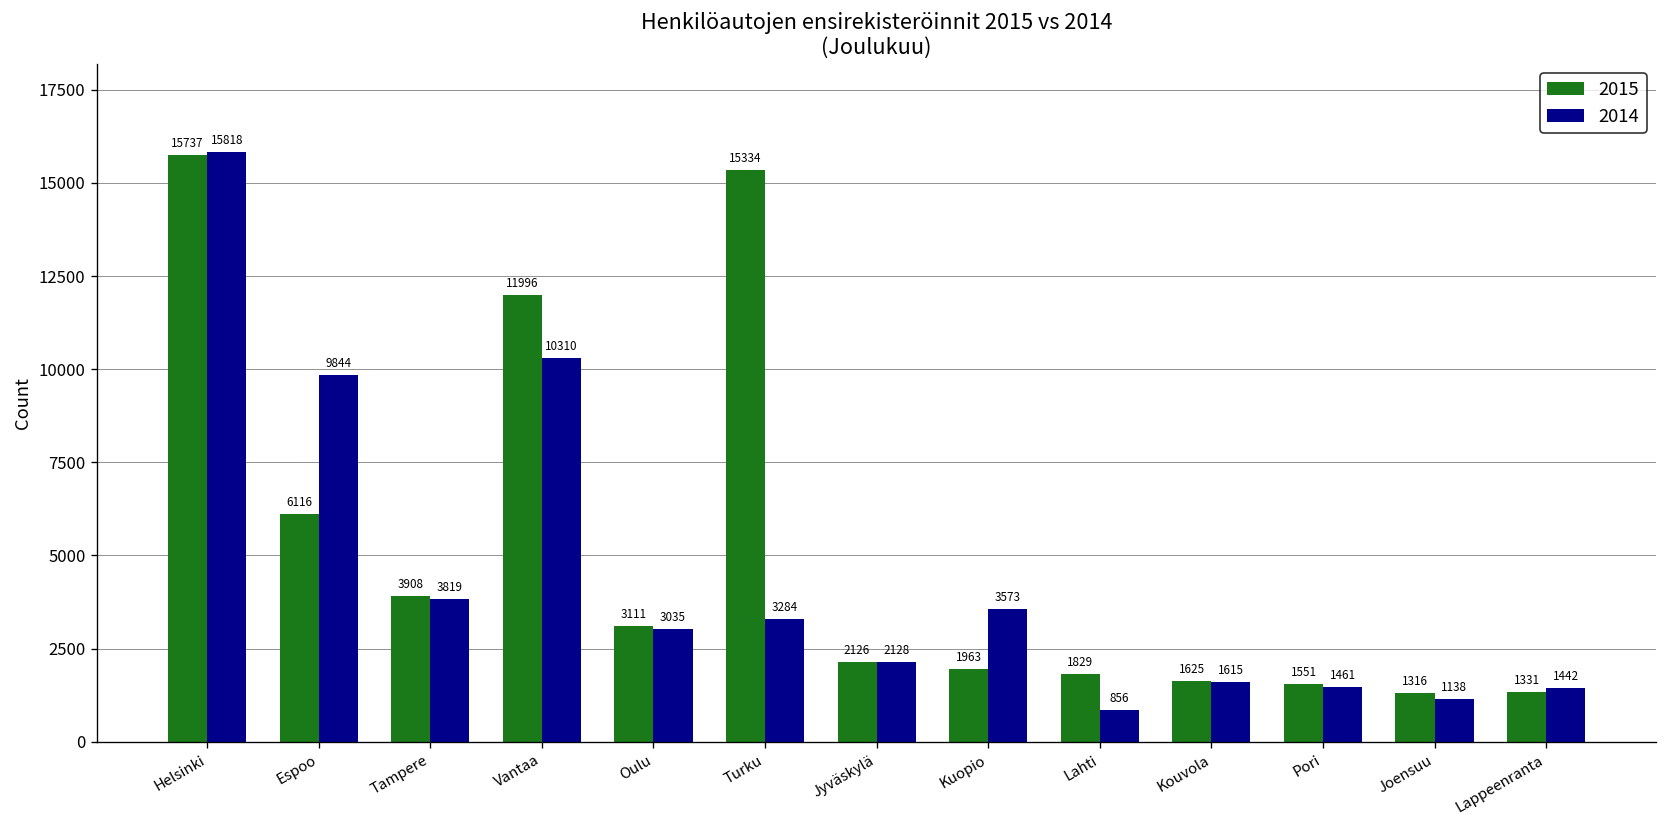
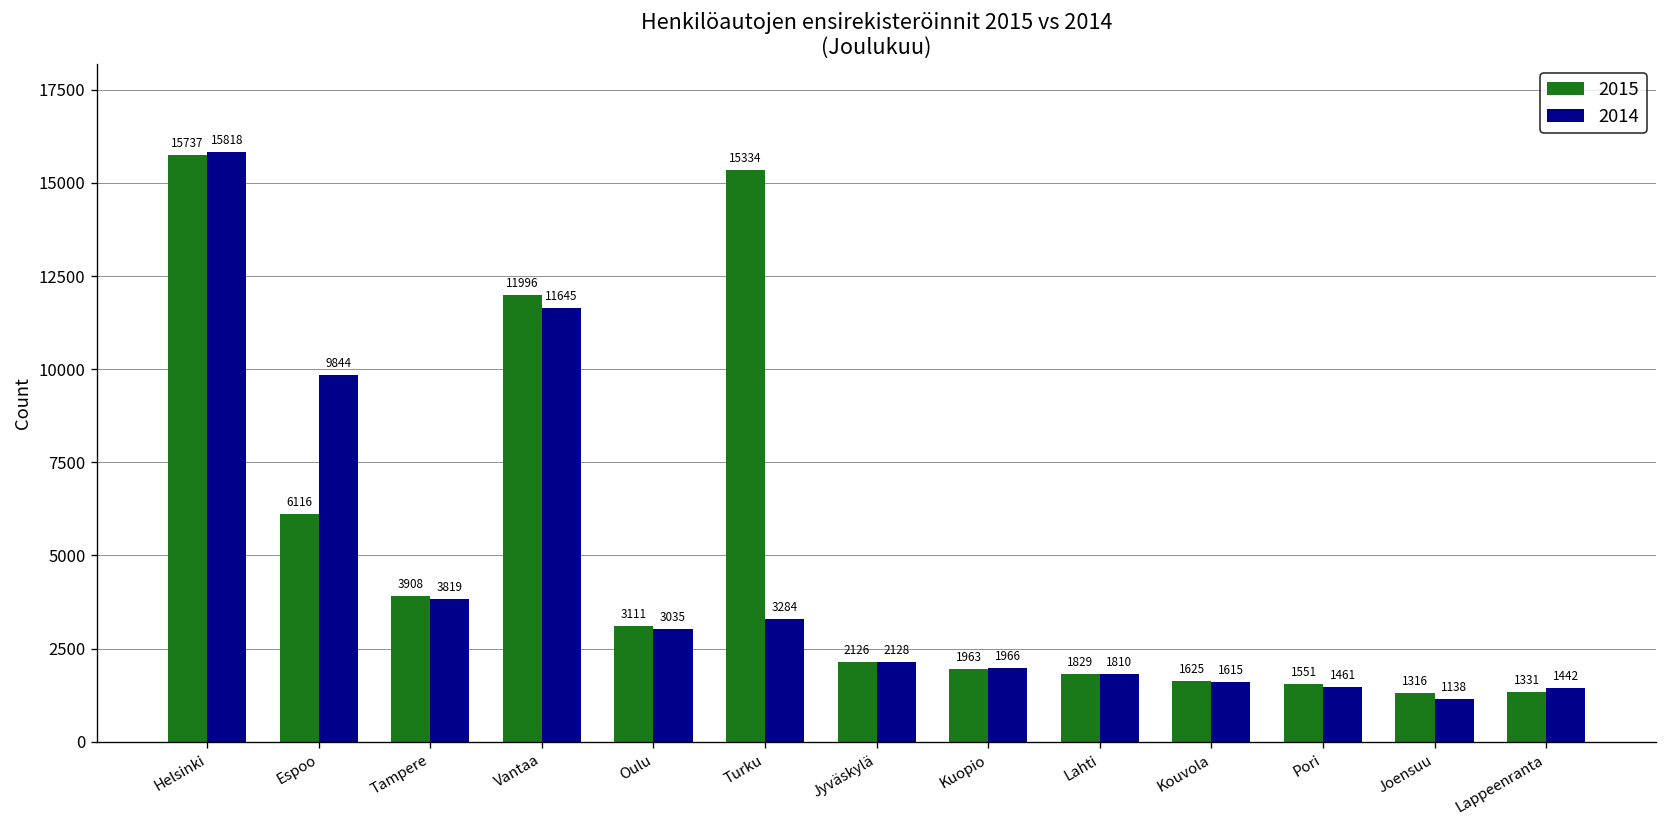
2014, Vantaa: 10310 -> 11645
2014, Kuopio: 3573 -> 1966
2014, Lahti: 856 -> 1810
